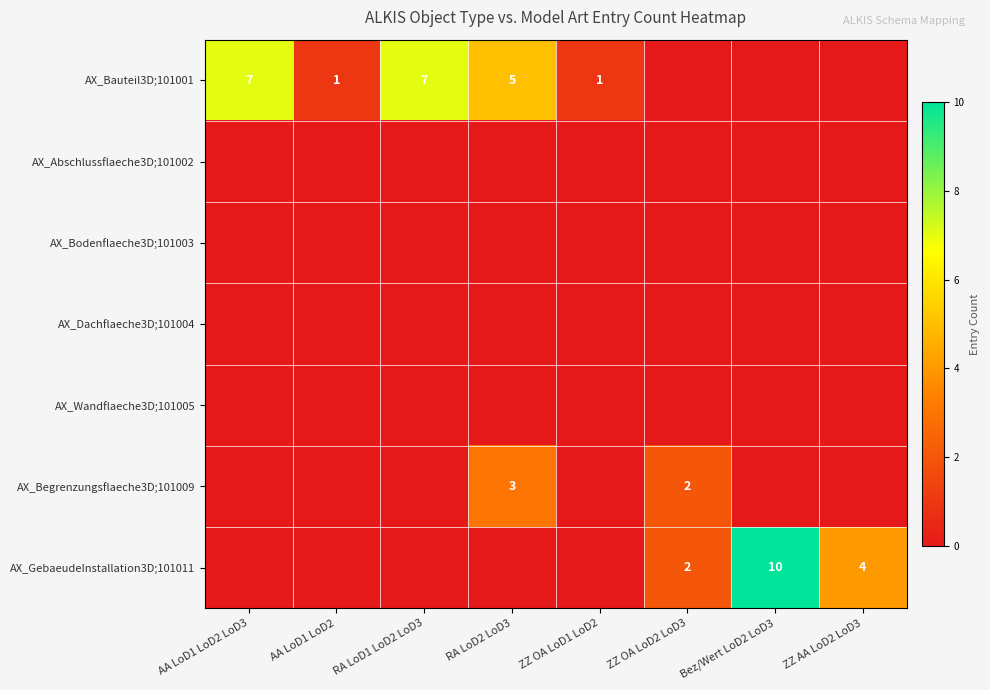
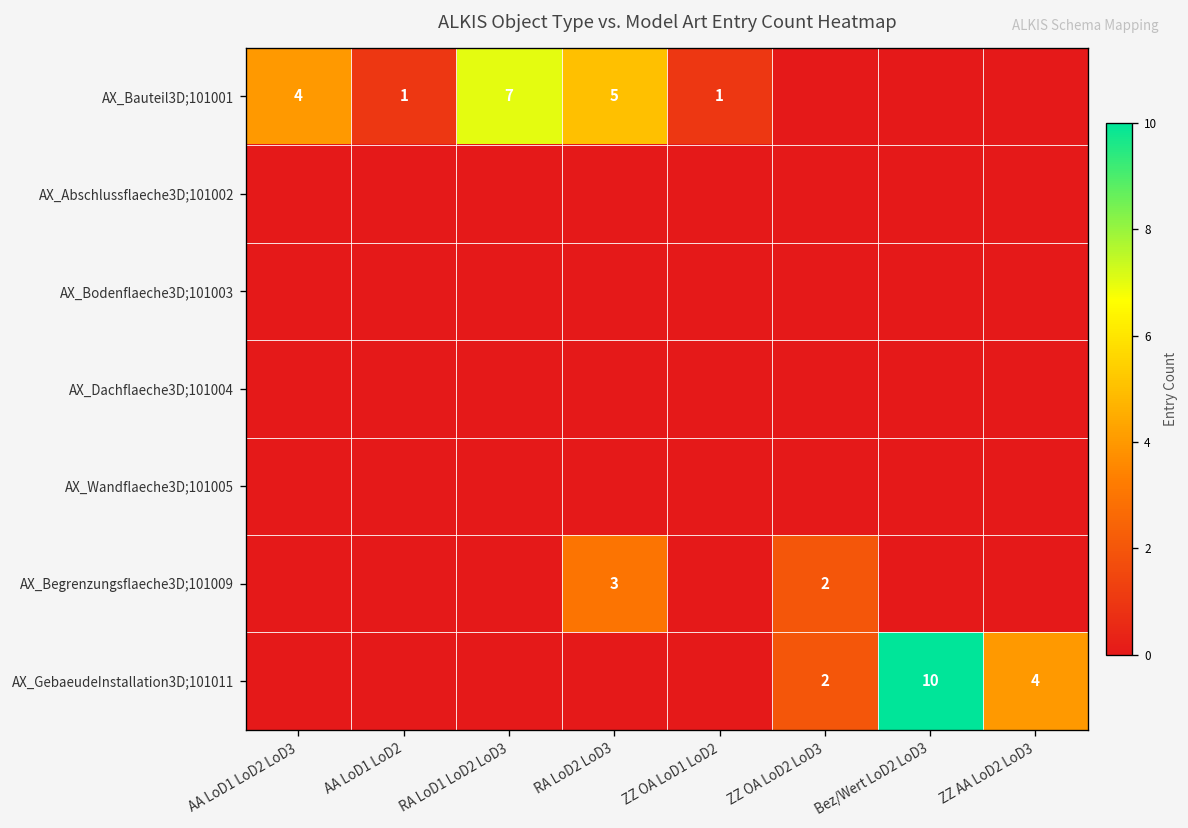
AX_Bauteil3D;101001, AA LoD1 LoD2 LoD3: 7 -> 4
